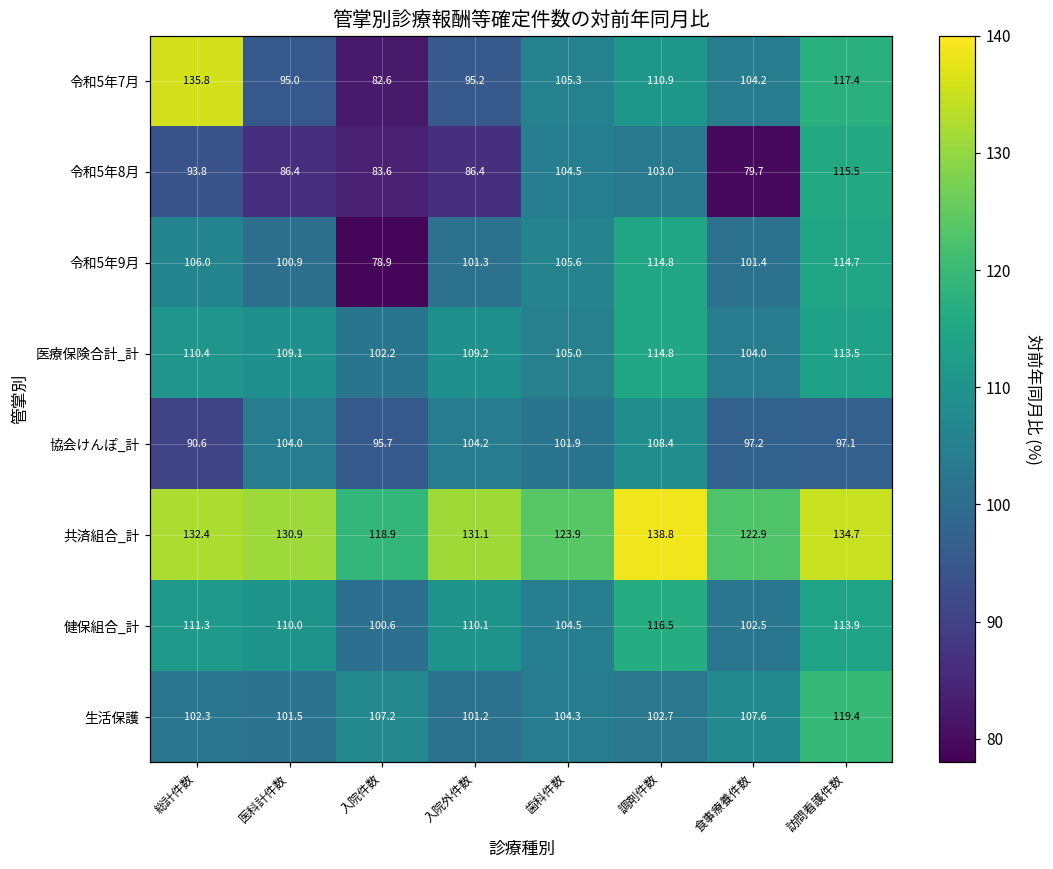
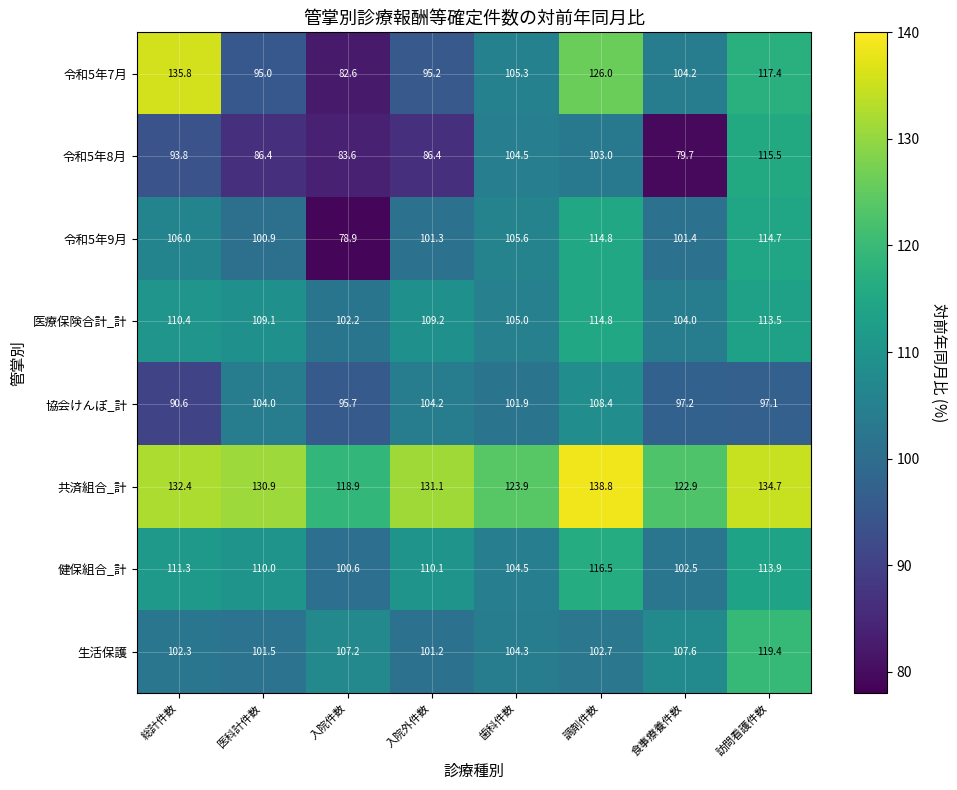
令和5年7月, 調剤件数: 110.9 -> 126.0
